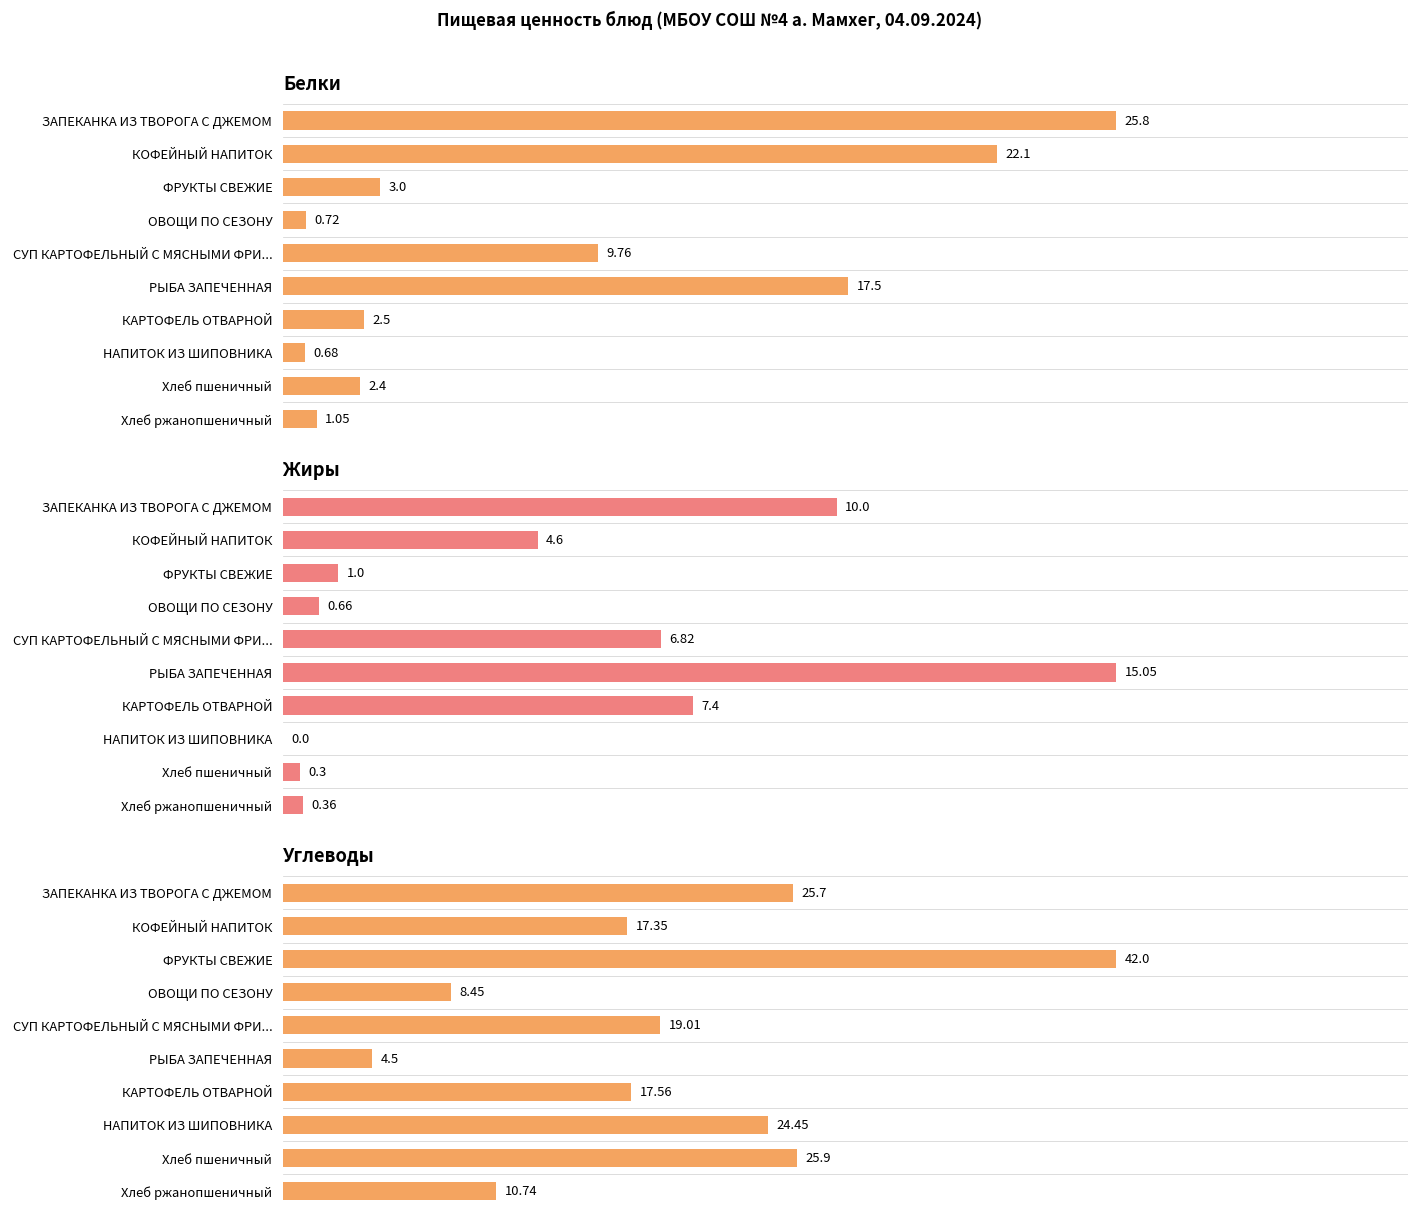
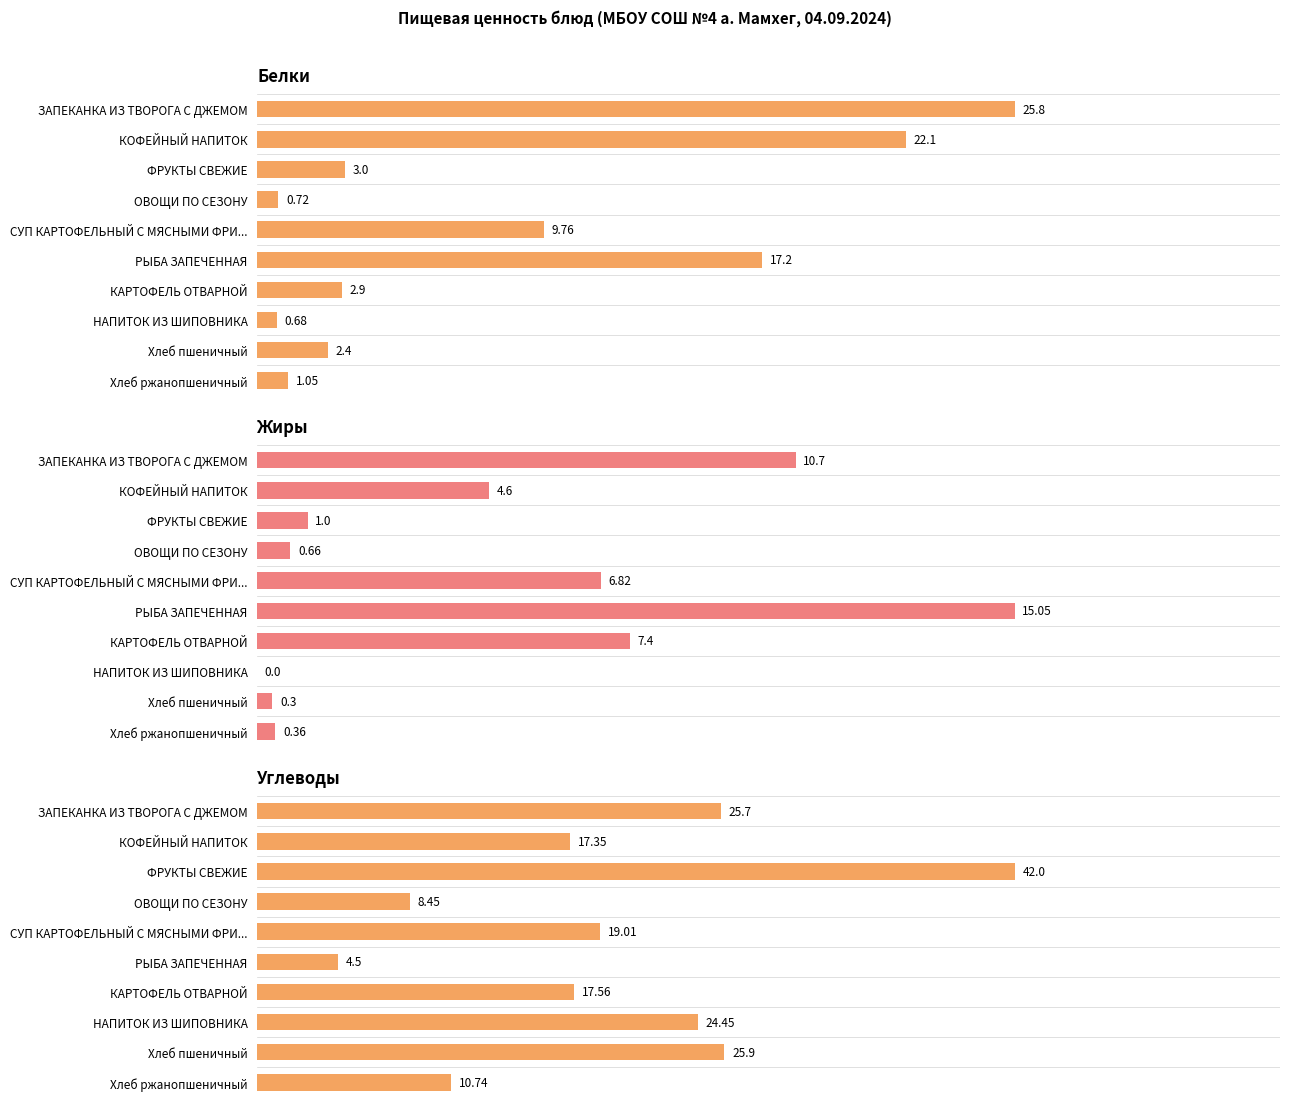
Белки, РЫБА ЗАПЕЧЕННАЯ: 17.5 -> 17.2
Белки, КАРТОФЕЛЬ ОТВАРНОЙ: 2.5 -> 2.9
Жиры, ЗАПЕКАНКА ИЗ ТВОРОГА С ДЖЕМОМ: 10.0 -> 10.7
